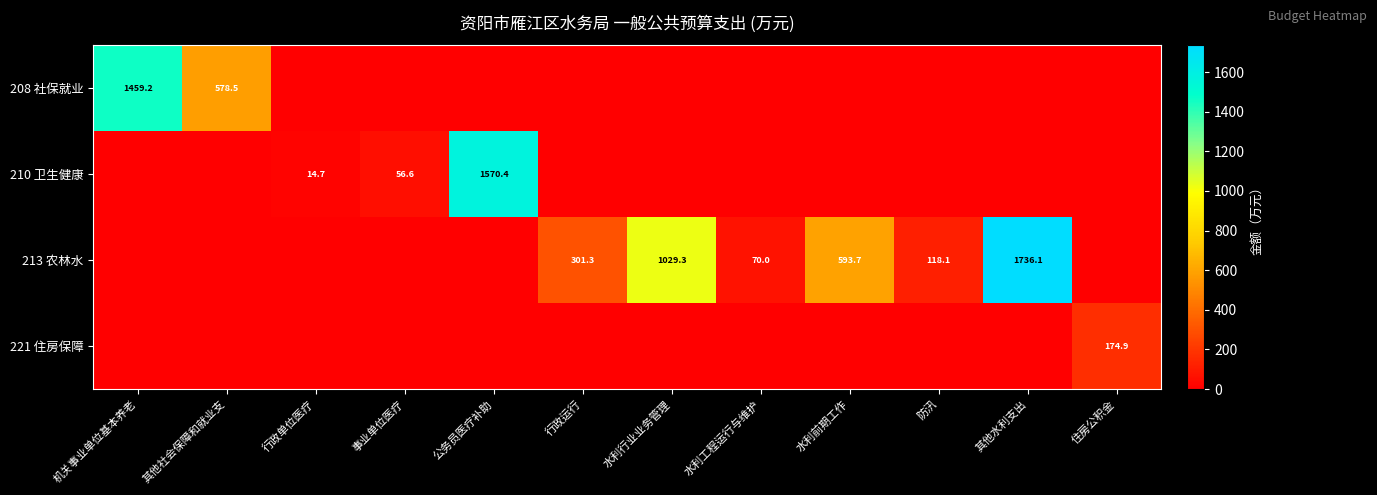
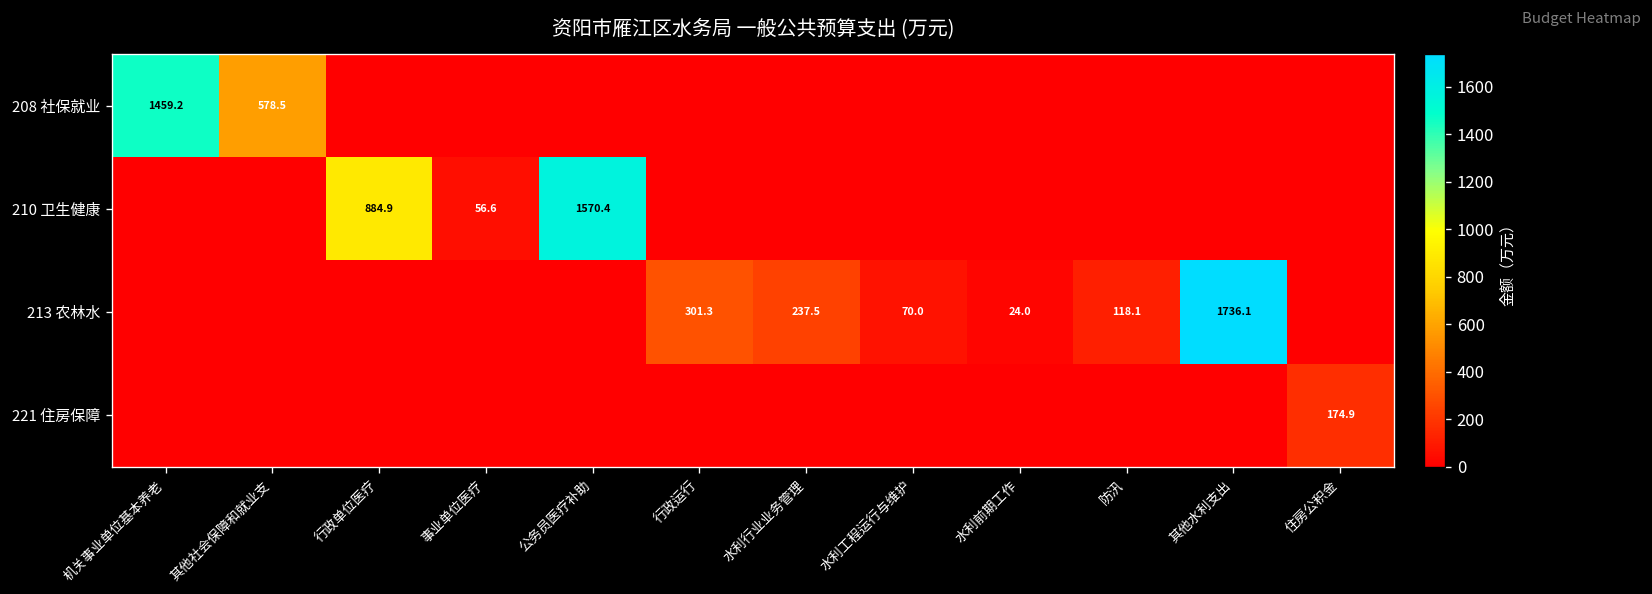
210 卫生健康, 行政单位医疗: 14.7 -> 884.9
213 农林水, 水利行业业务管理: 1029.3 -> 237.5
213 农林水, 水利前期工作: 593.7 -> 24.0
